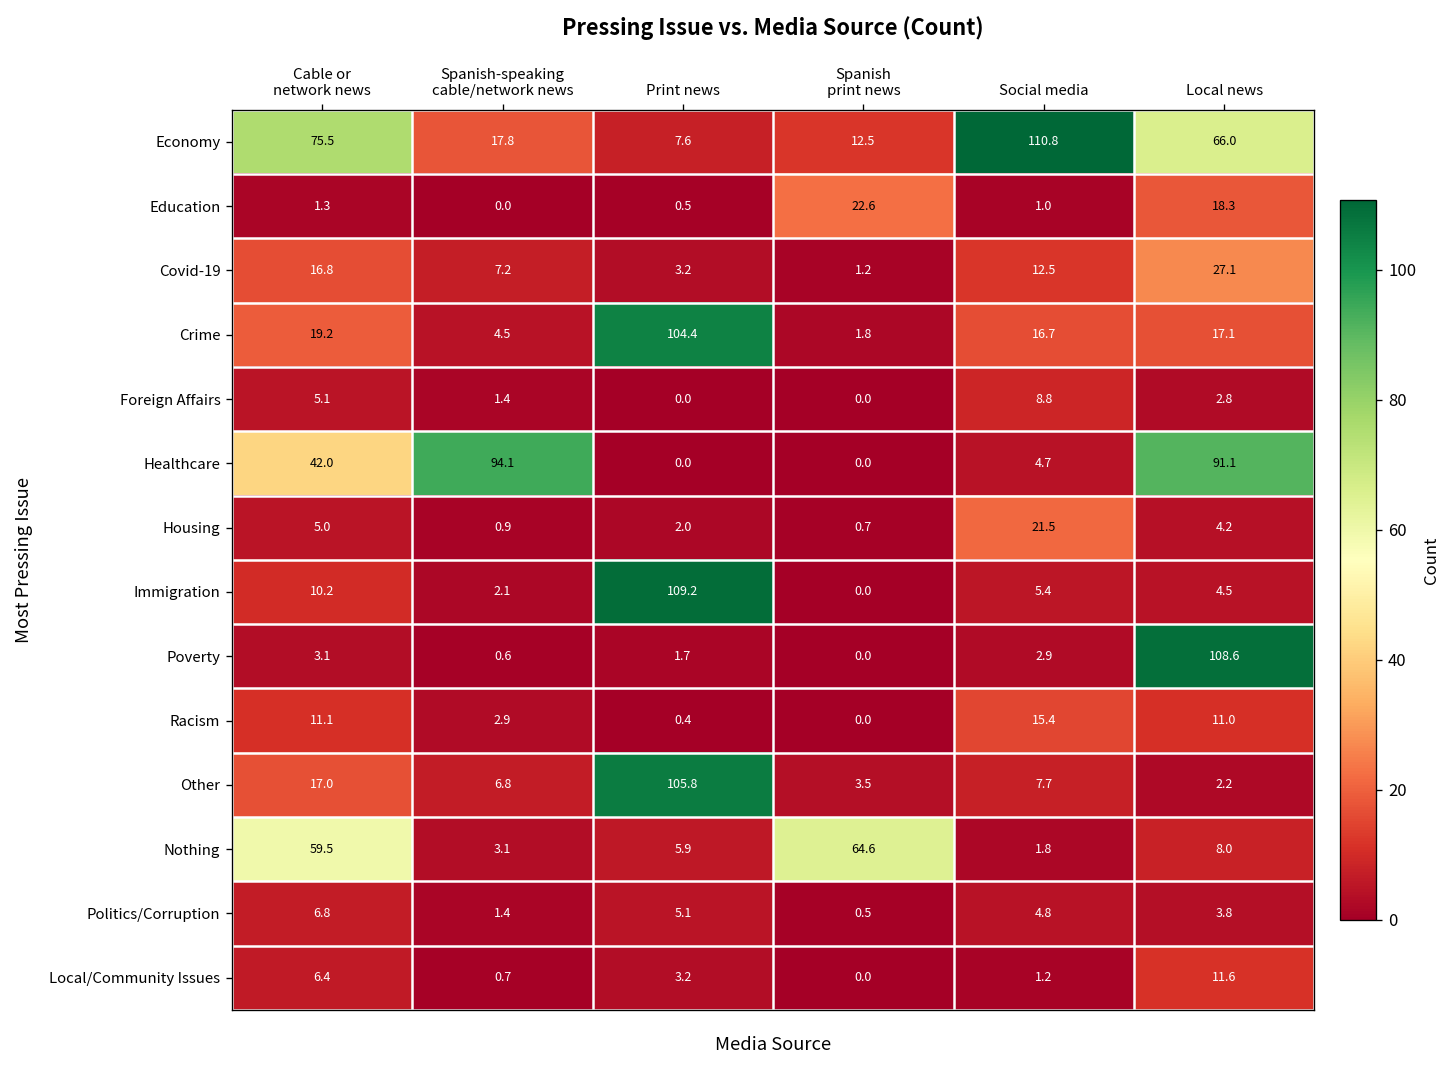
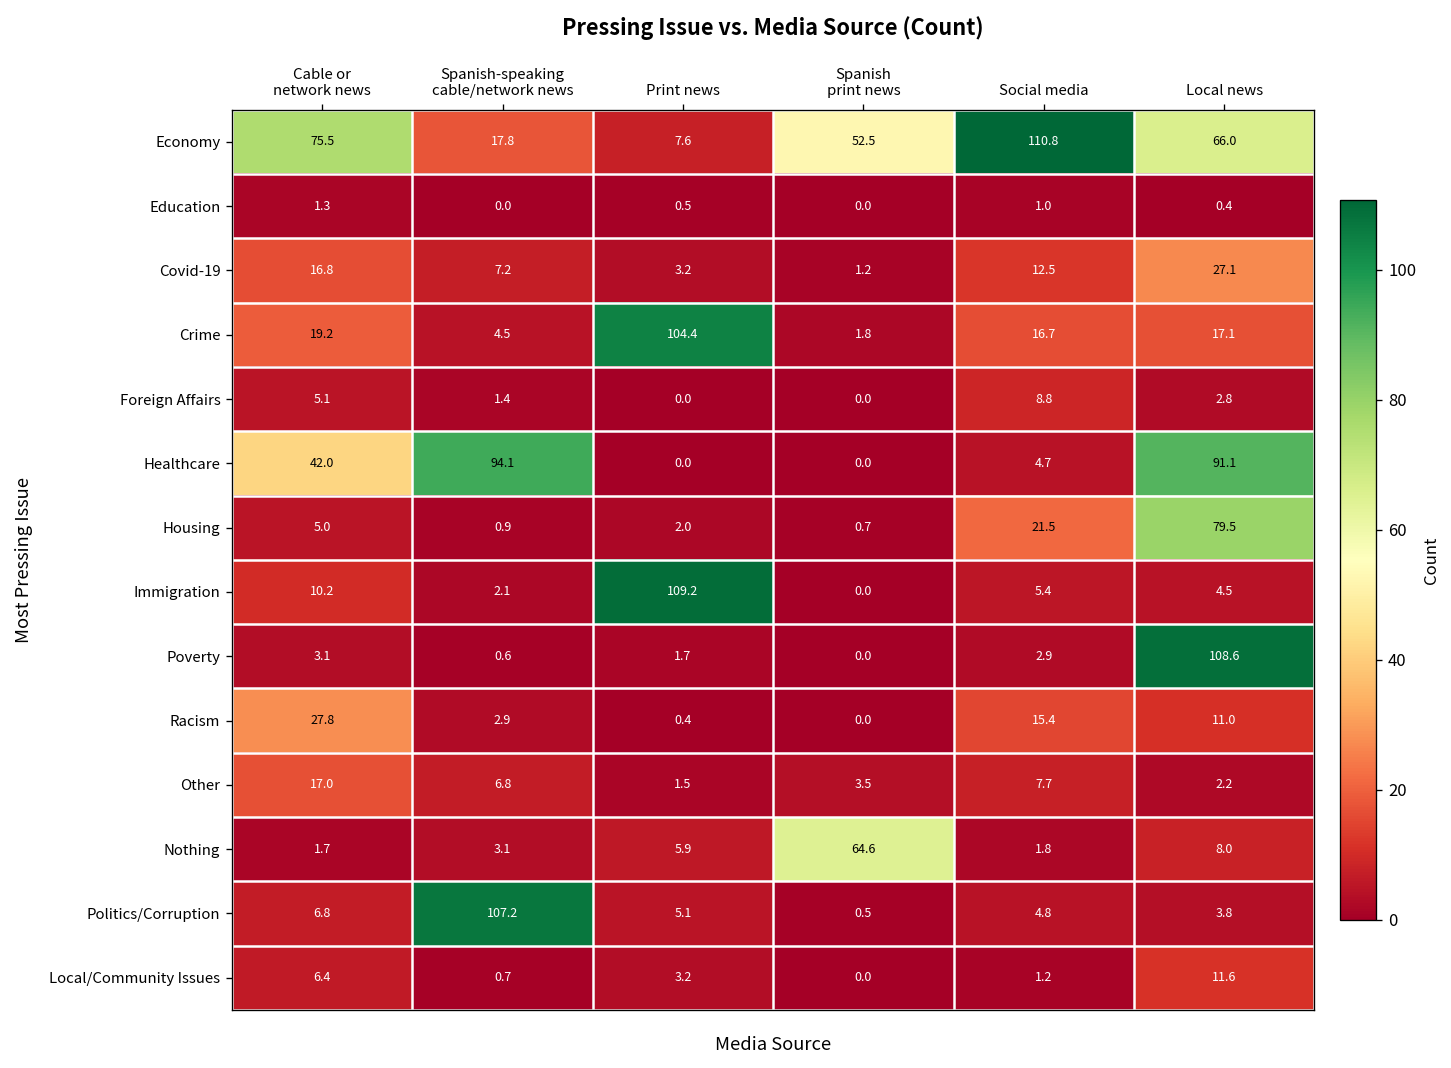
Economy, Spanish print news: 12.5 -> 52.5
Education, Spanish print news: 22.6 -> 0.0
Education, Local news: 18.3 -> 0.4
Housing, Local news: 4.2 -> 79.5
Racism, Cable or network news: 11.1 -> 27.8
Other, Print news: 105.8 -> 1.5
Nothing, Cable or network news: 59.5 -> 1.7
Politics/Corruption, Spanish-speaking cable/network news: 1.4 -> 107.2
